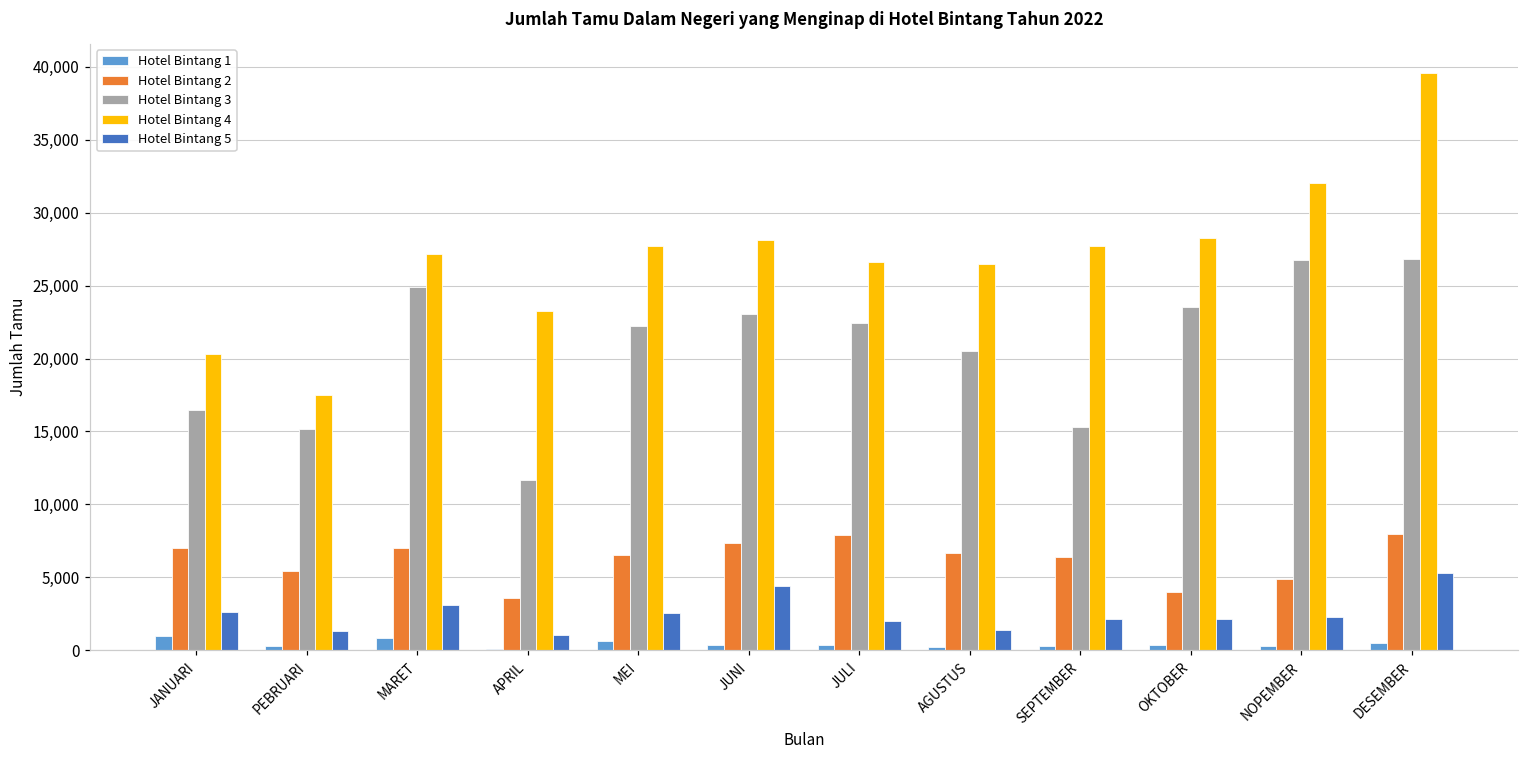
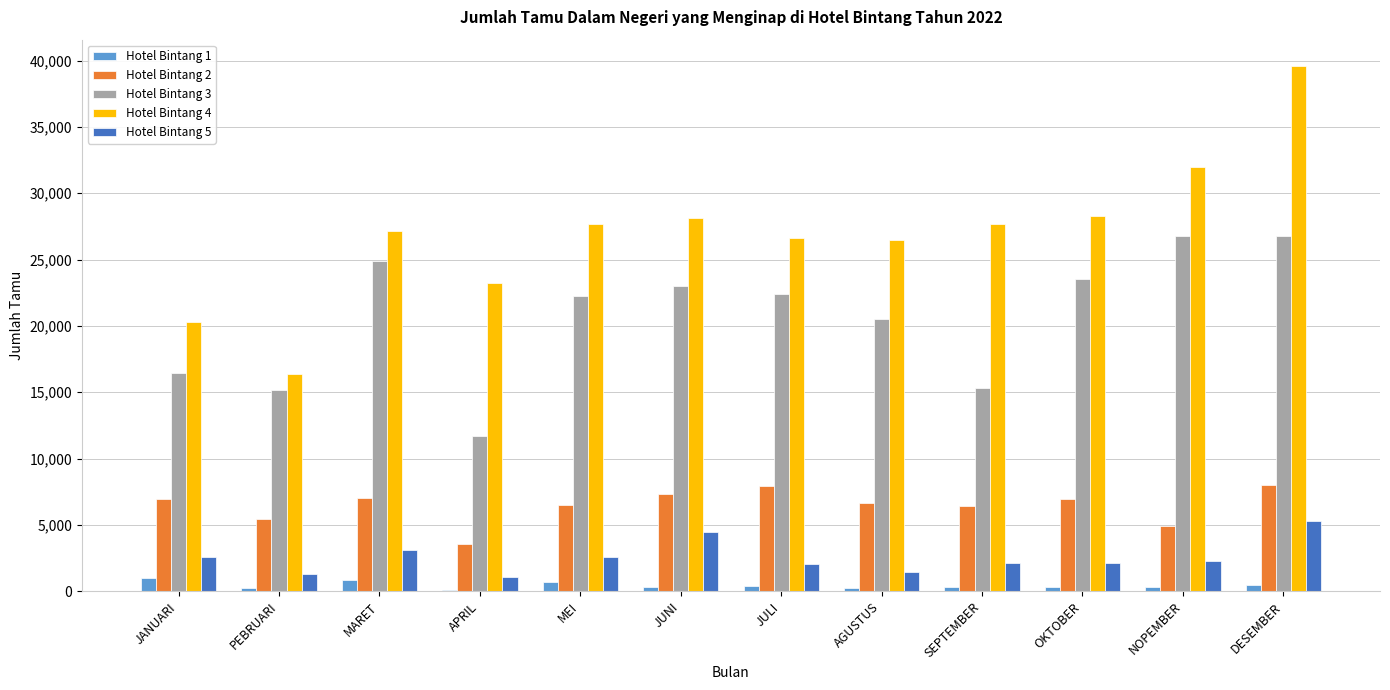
Hotel Bintang 4, PEBRUARI: 17,500 -> 16,400
Hotel Bintang 2, OKTOBER: 4,000 -> 6,900
